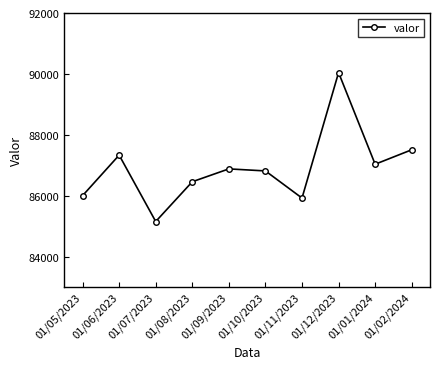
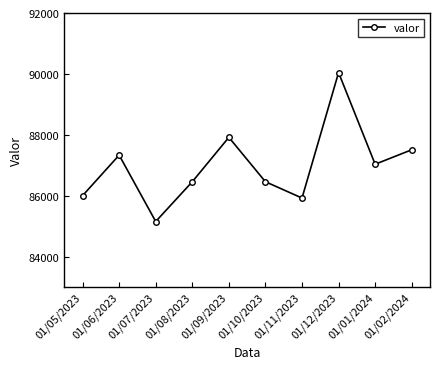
01/09/2023: 86900 -> 87900
01/10/2023: 86800 -> 86500
